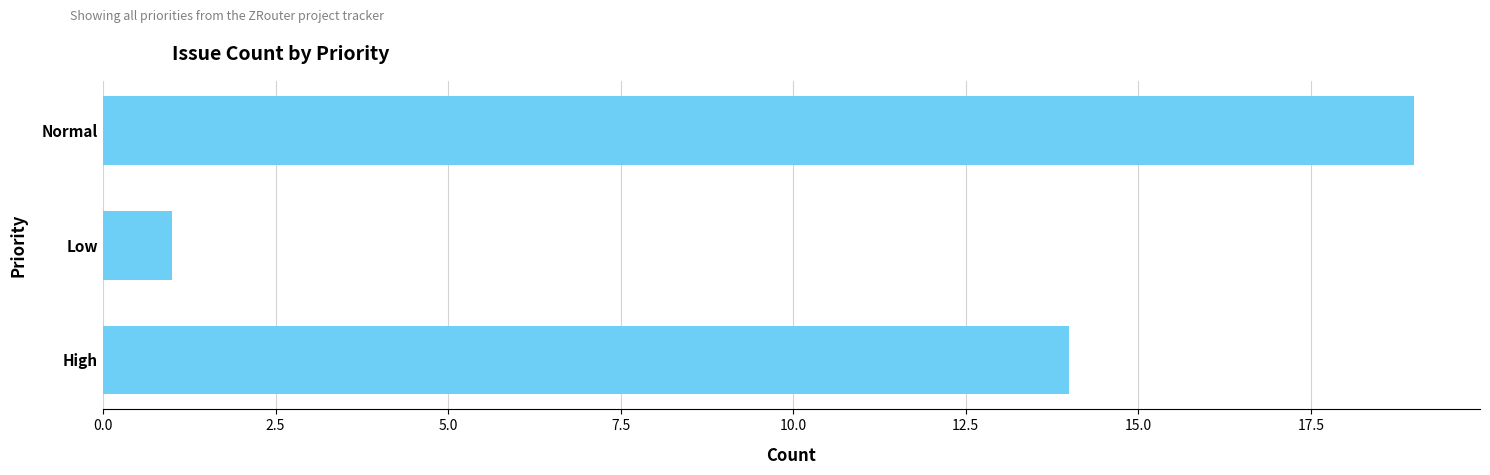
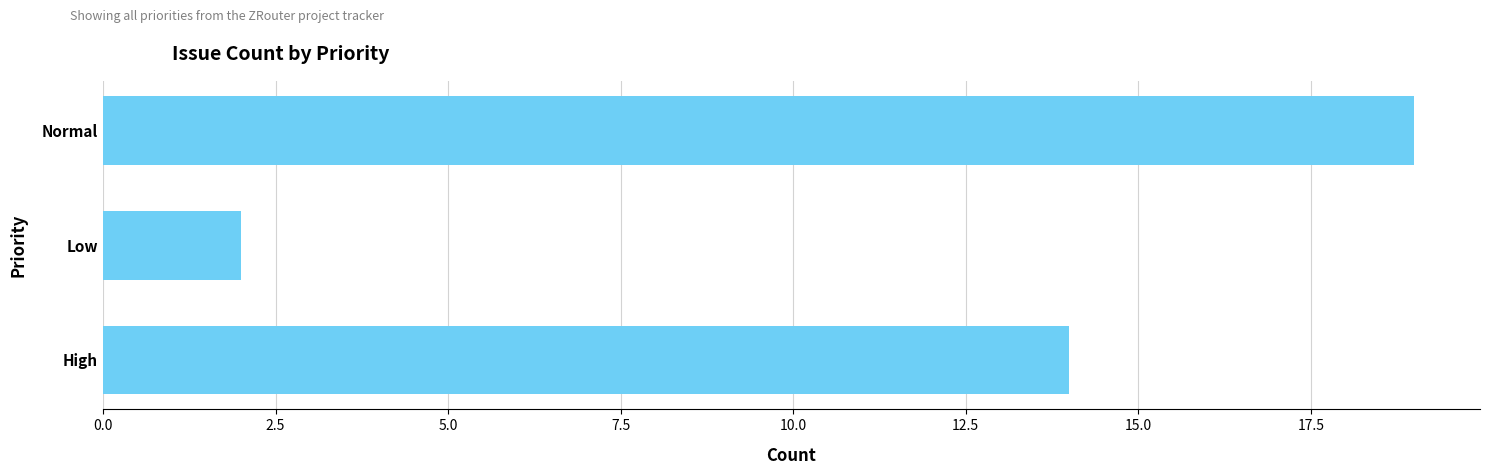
Low: 1 -> 2
